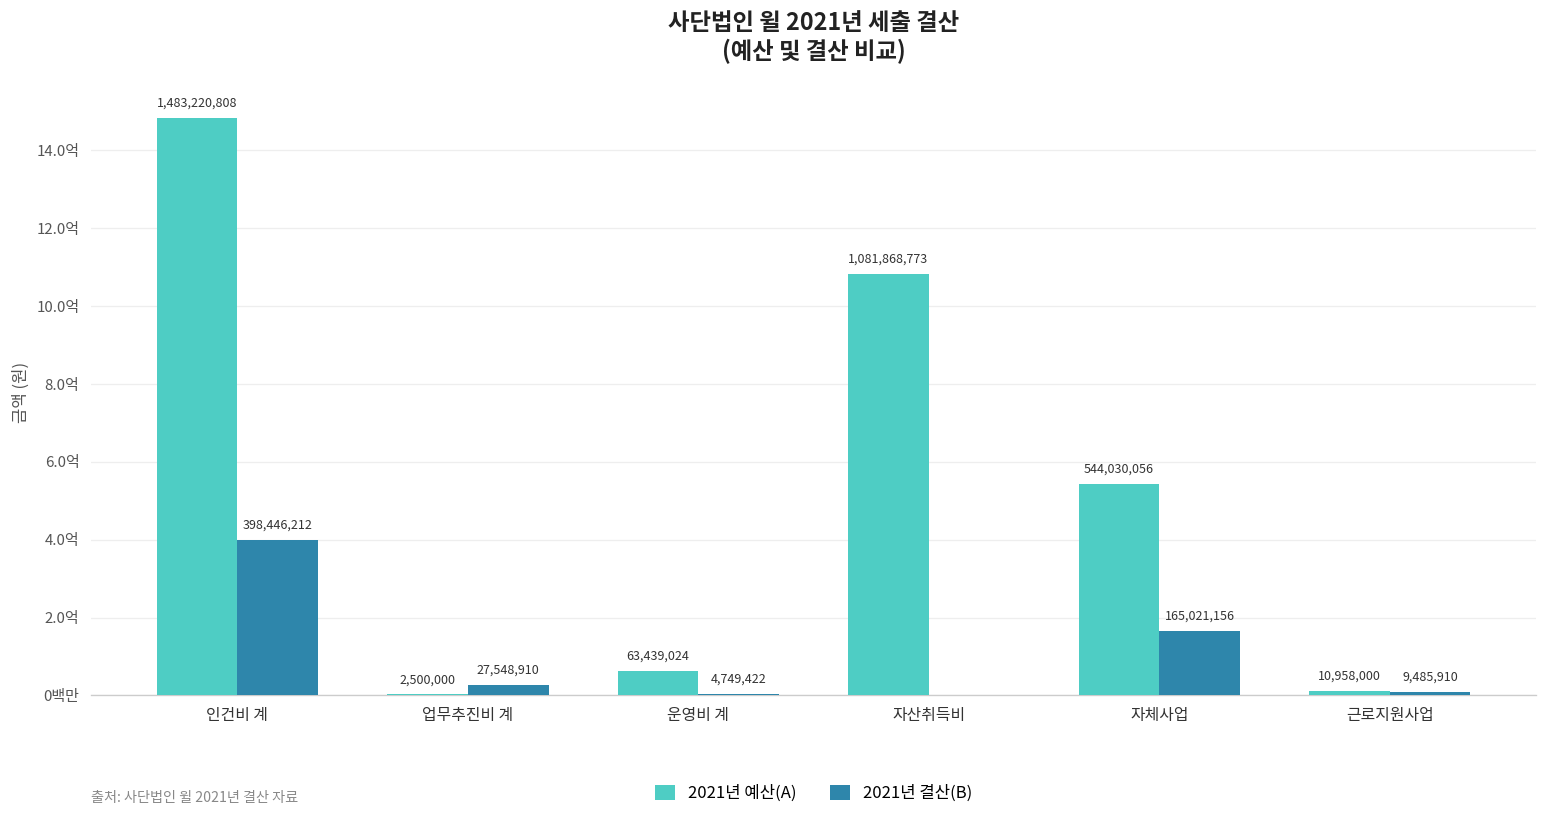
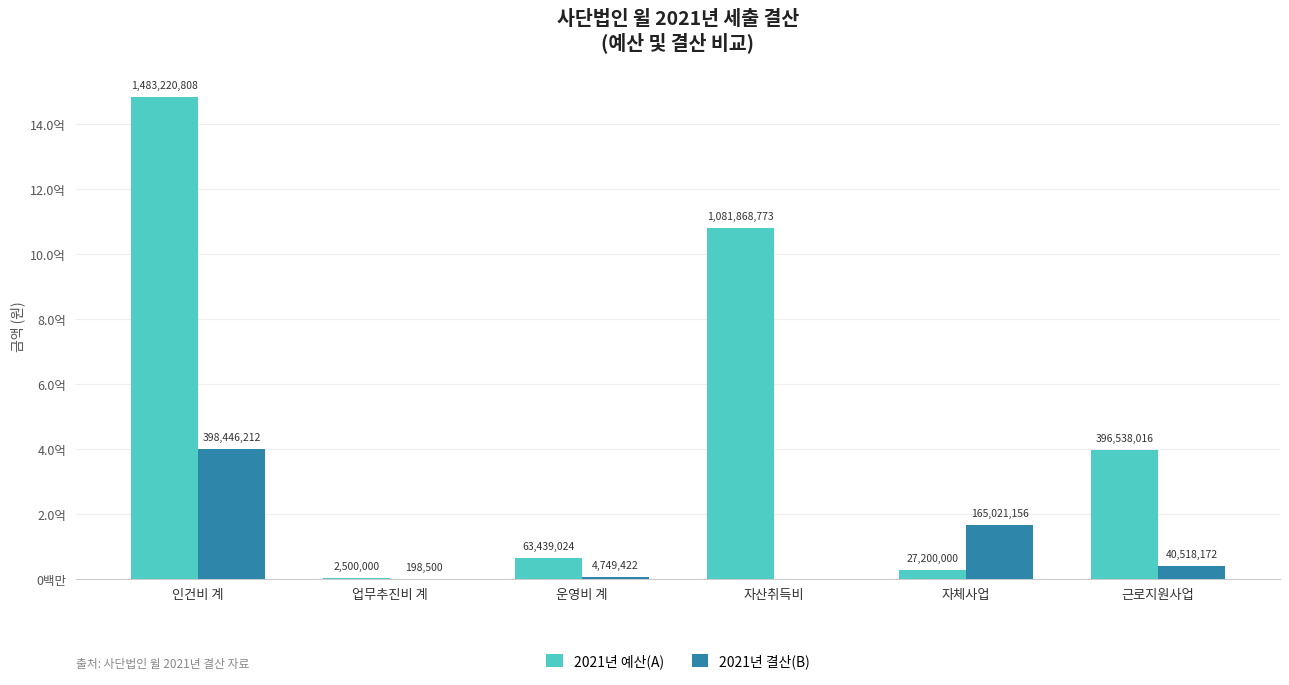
2021년 결산(B), 업무추진비 계: 27,548,910 -> 198,500
2021년 예산(A), 자체사업: 544,030,056 -> 27,200,000
2021년 예산(A), 근로지원사업: 10,958,000 -> 396,538,016
2021년 결산(B), 근로지원사업: 9,485,910 -> 40,518,172
